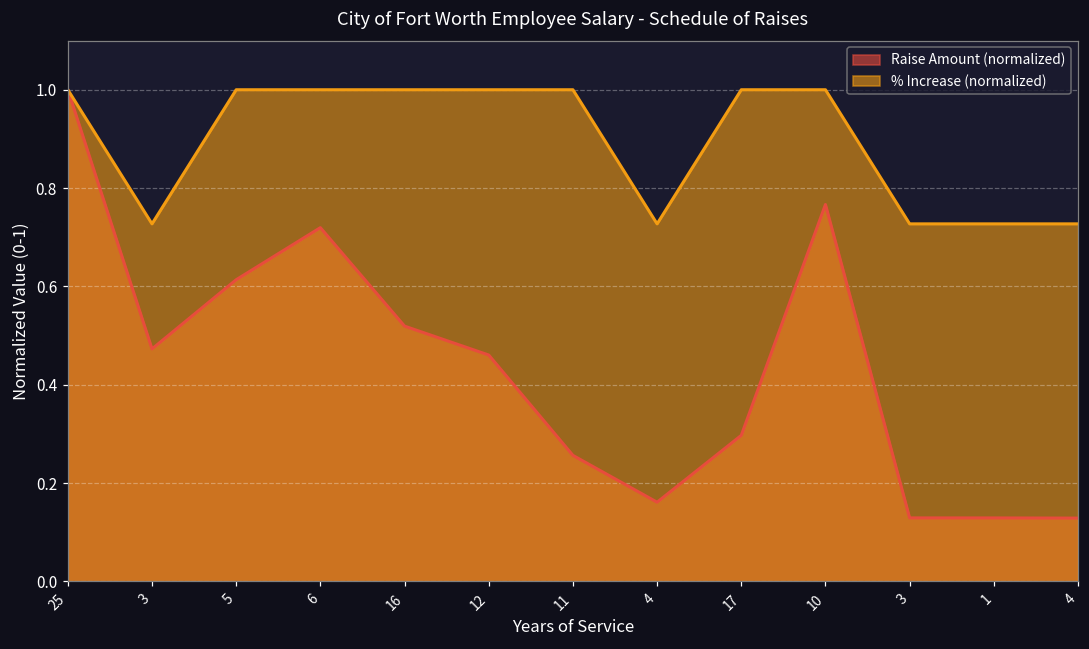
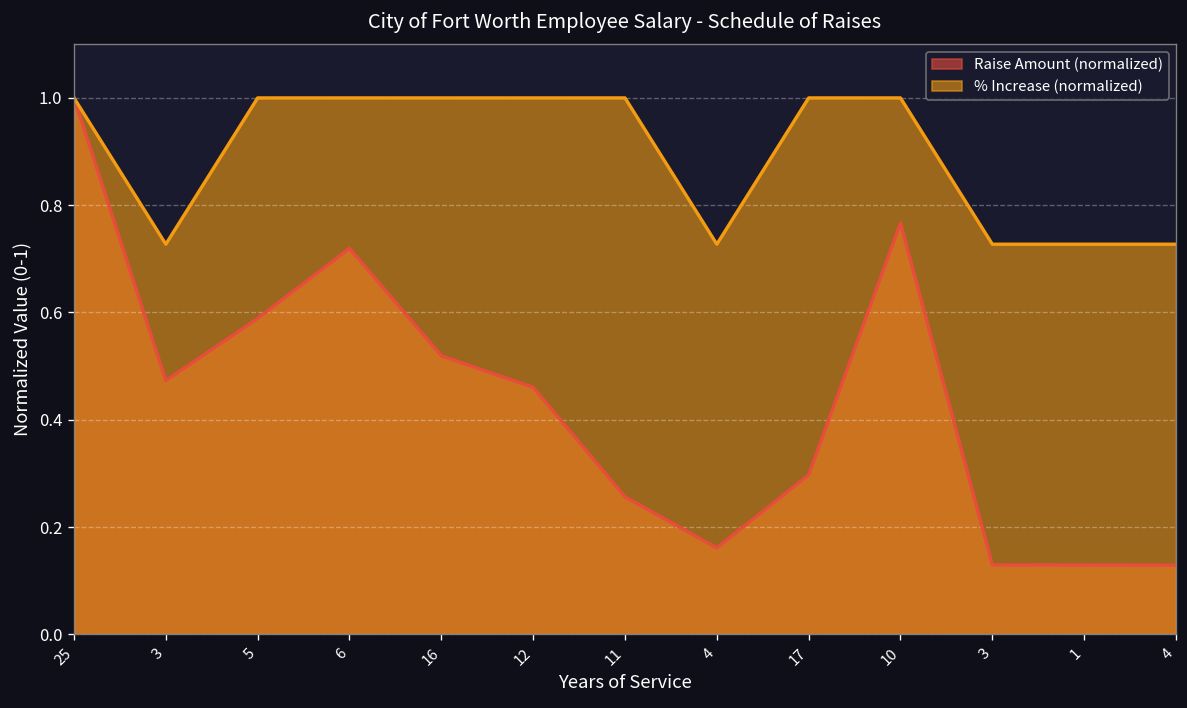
Raise Amount (normalized), 5: 0.61 -> 0.59
